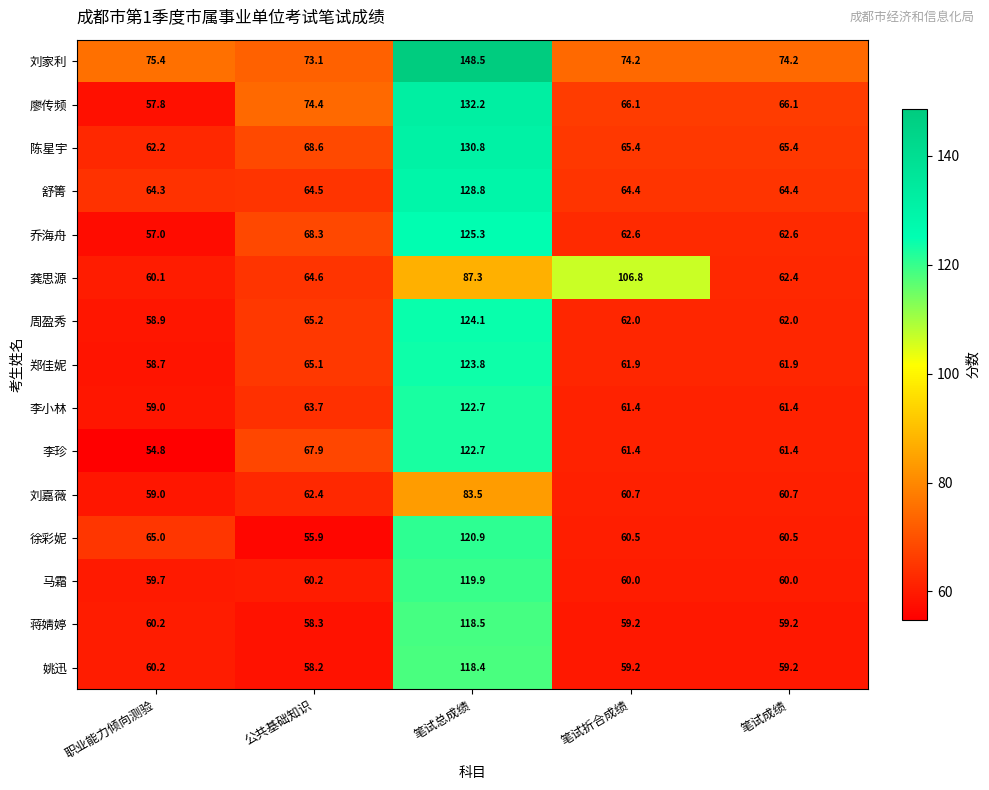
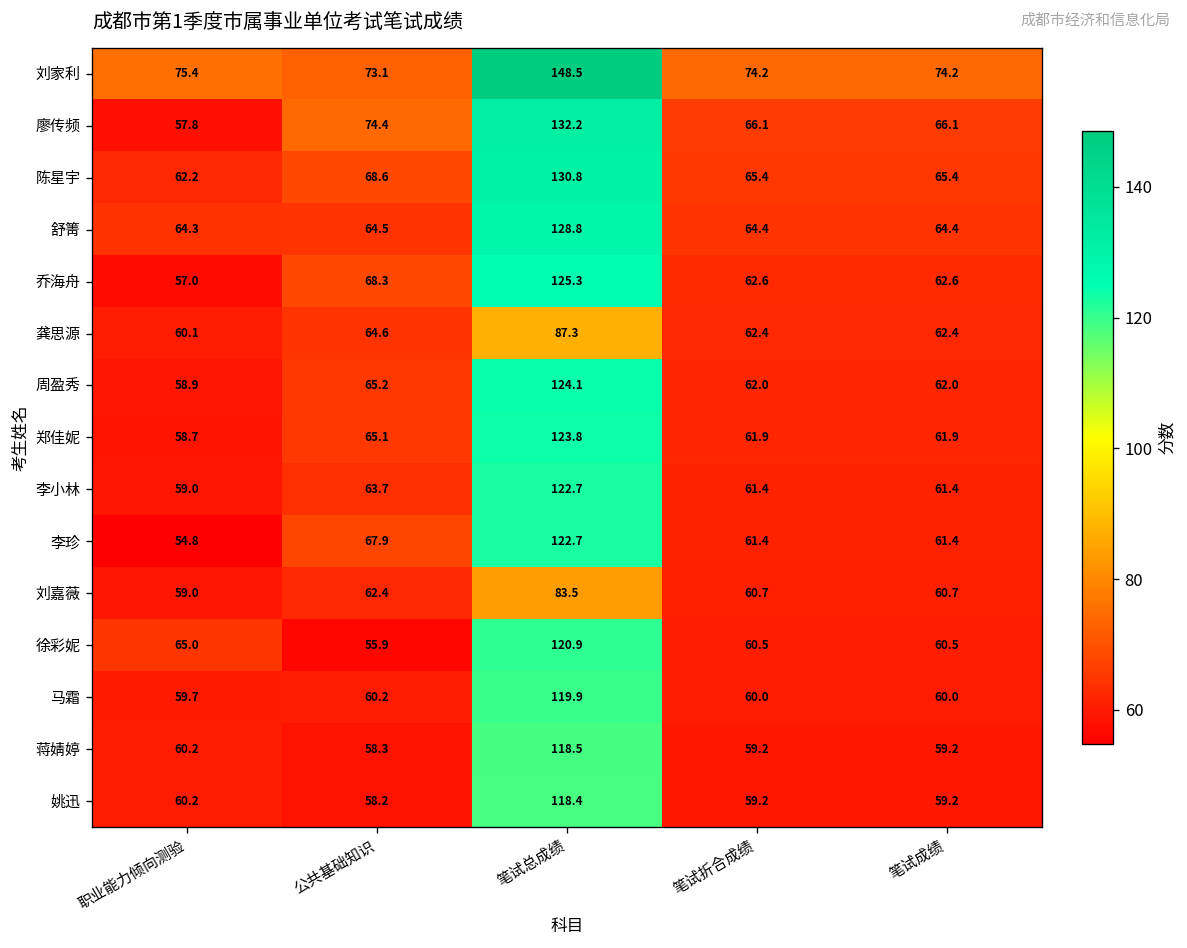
龚思源, 笔试折合成绩: 106.8 -> 62.4
